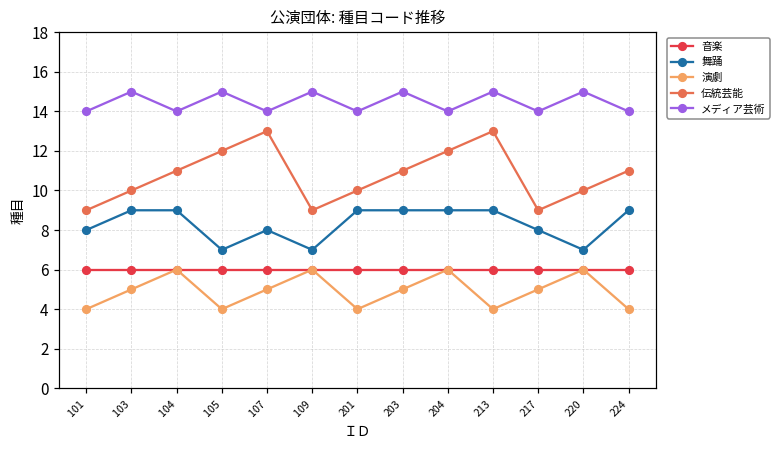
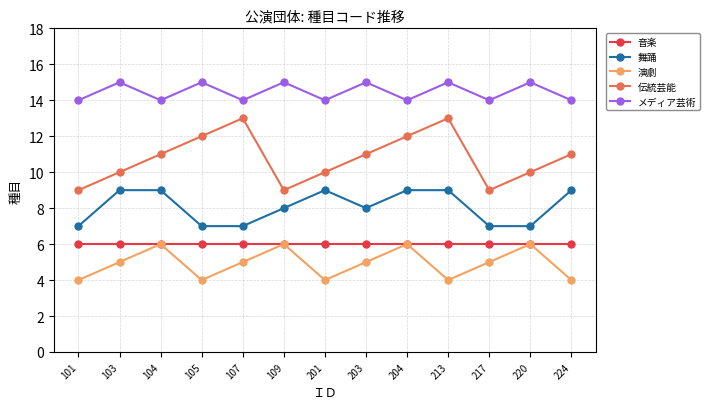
舞踊, 101: 8 -> 7
舞踊, 107: 8 -> 7
舞踊, 109: 7 -> 8
舞踊, 203: 9 -> 8
舞踊, 217: 8 -> 7
